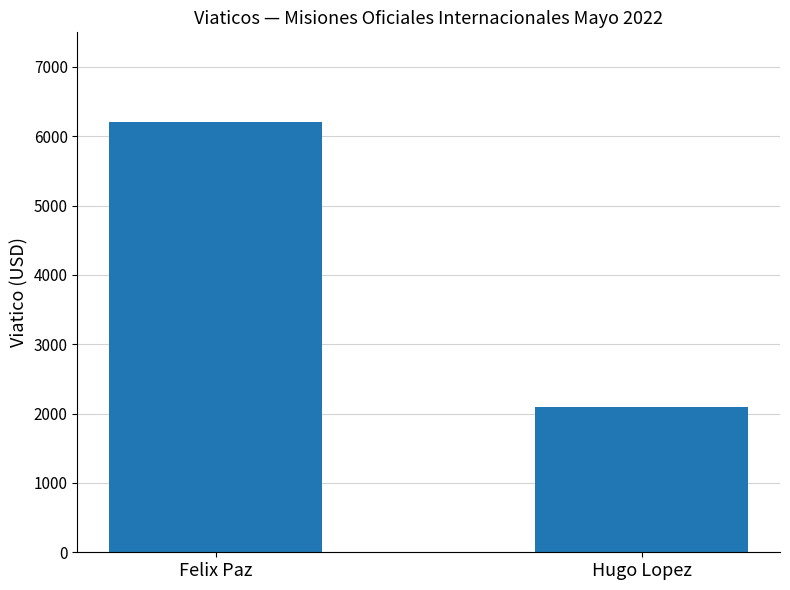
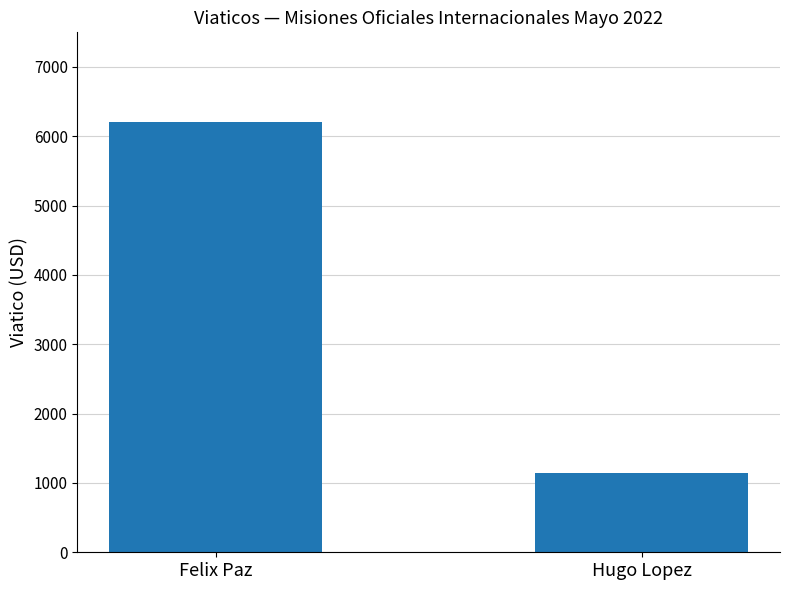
Hugo Lopez: 2100 -> 1100
